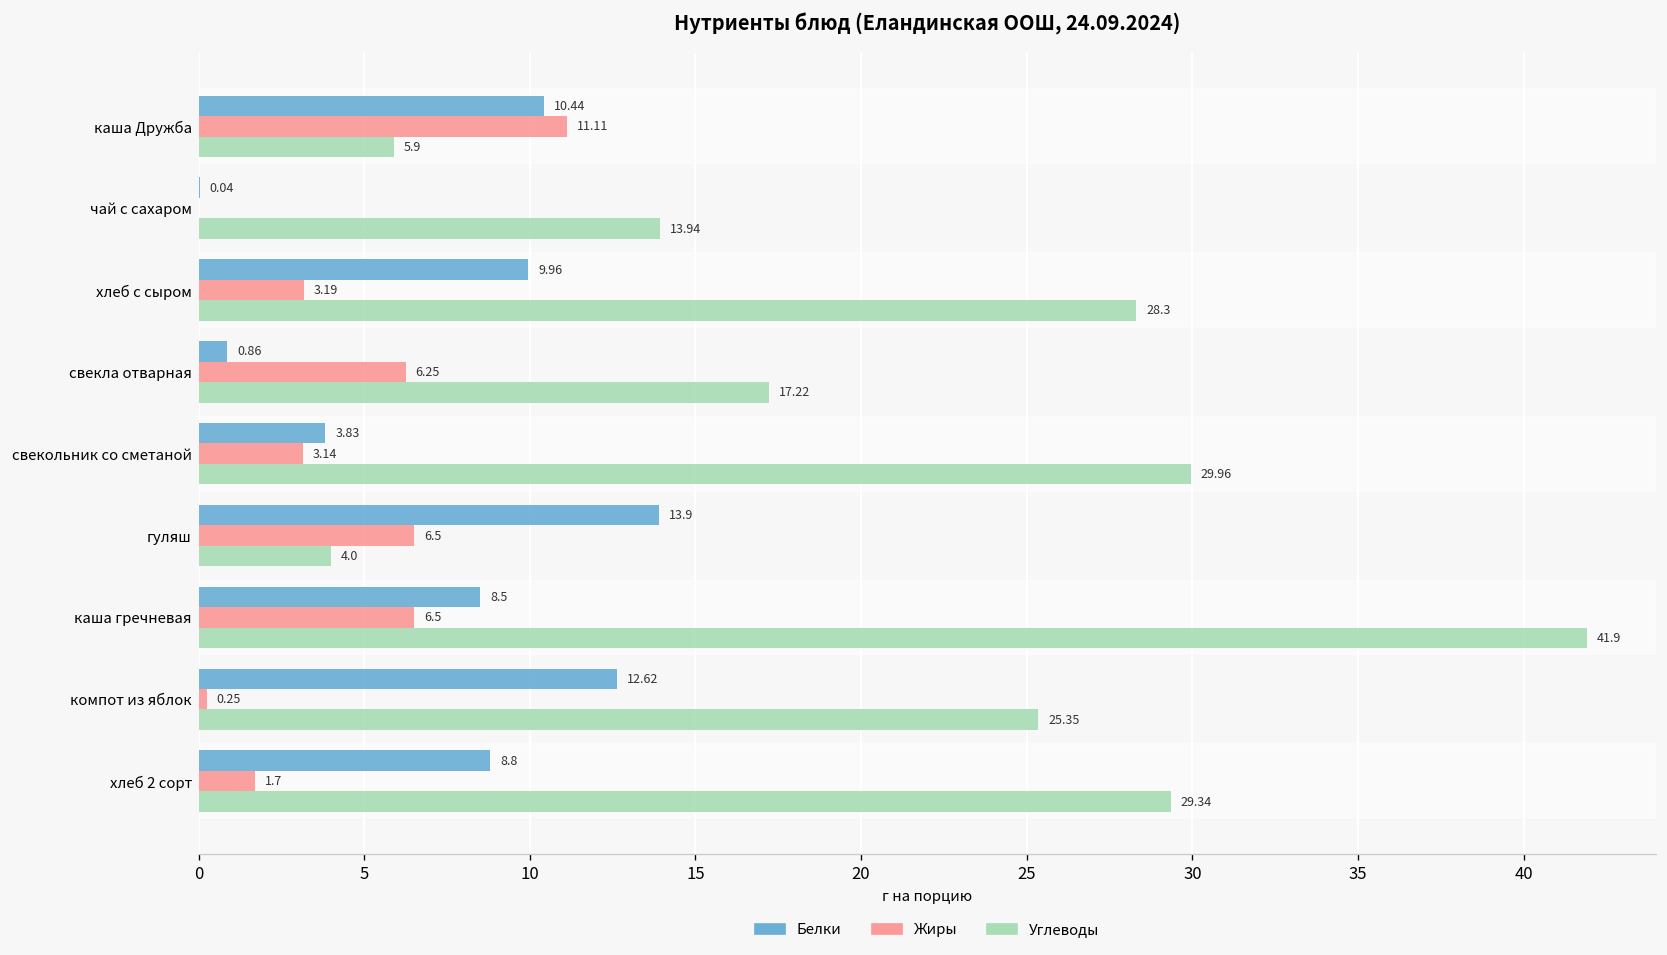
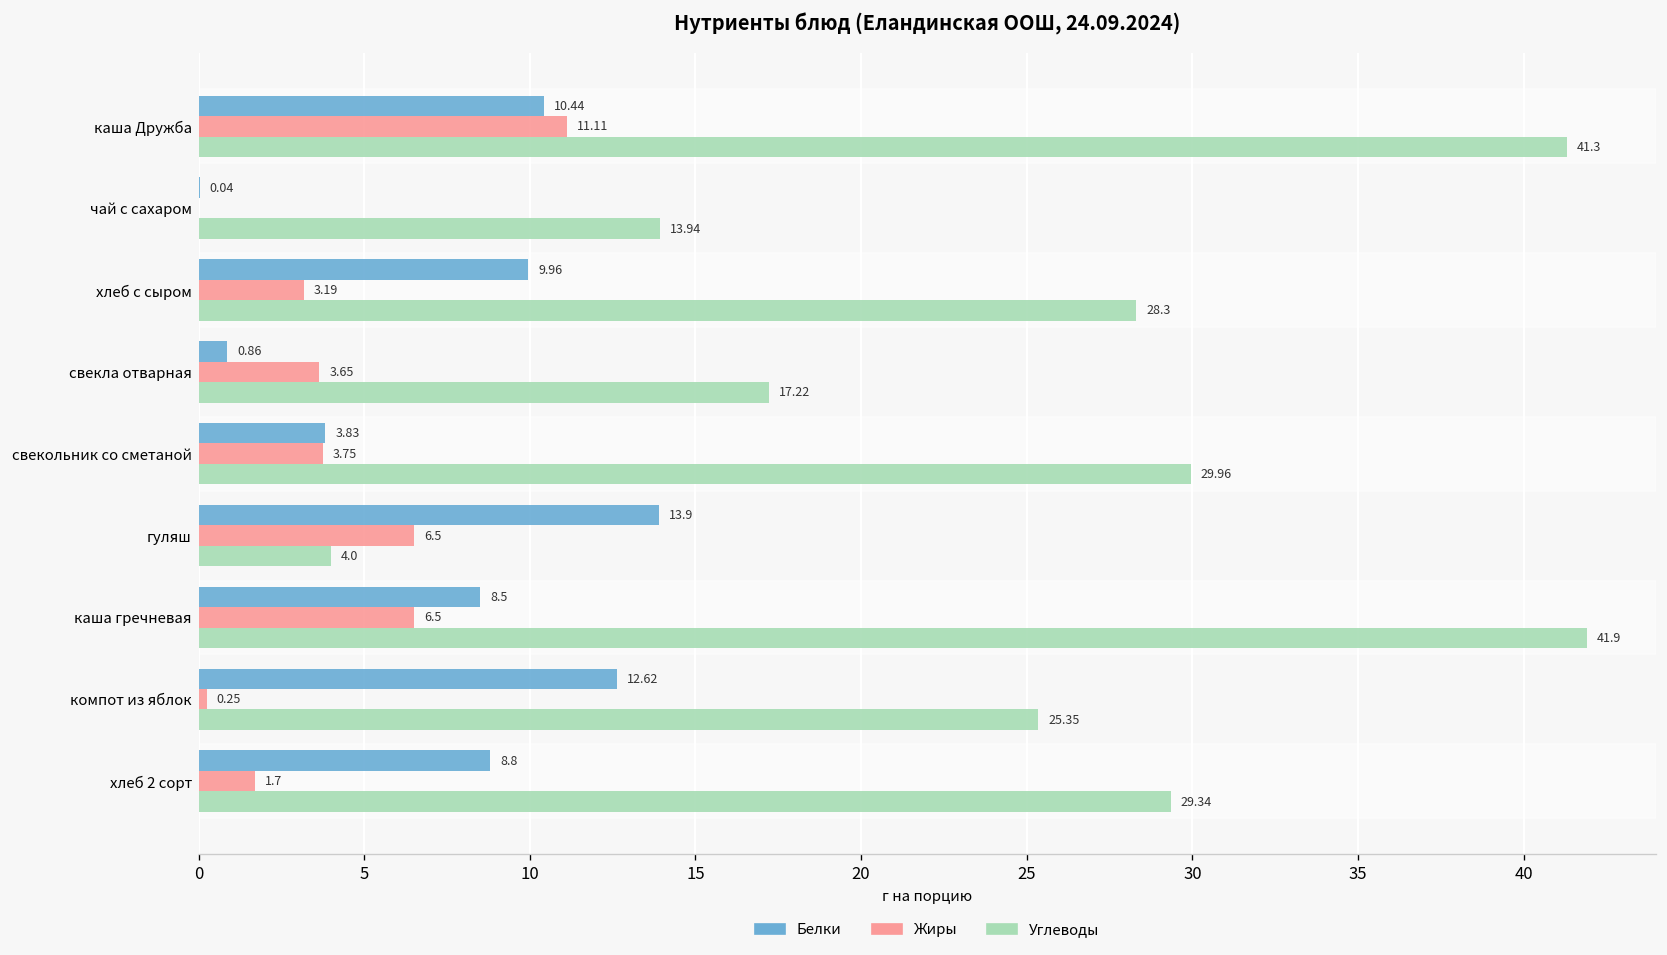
Углеводы, каша Дружба: 5.9 -> 41.3
Жиры, свекла отварная: 6.25 -> 3.65
Жиры, свекольник со сметаной: 3.14 -> 3.75
